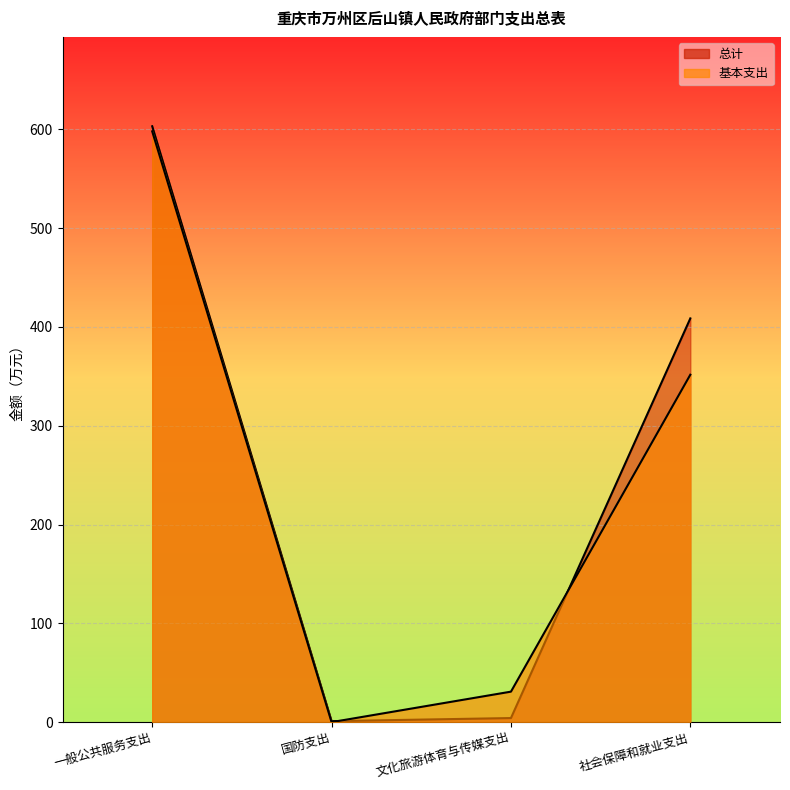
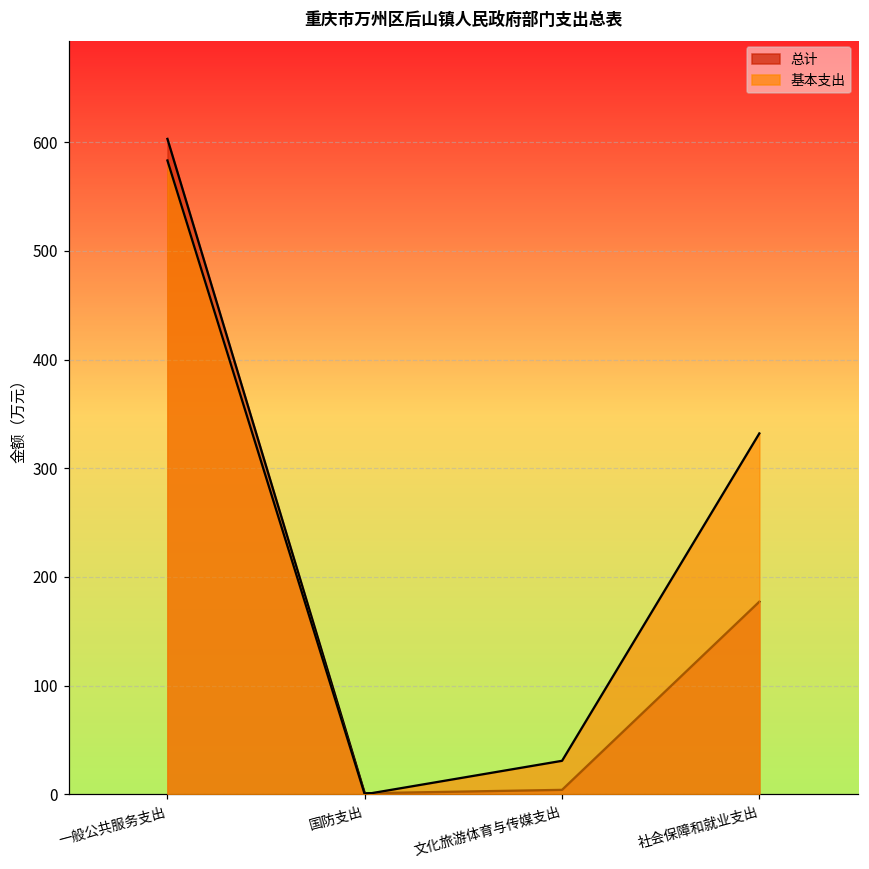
基本支出, 一般公共服务支出: 600 -> 580
总计, 社会保障和就业支出: 410 -> 180
基本支出, 社会保障和就业支出: 350 -> 330
